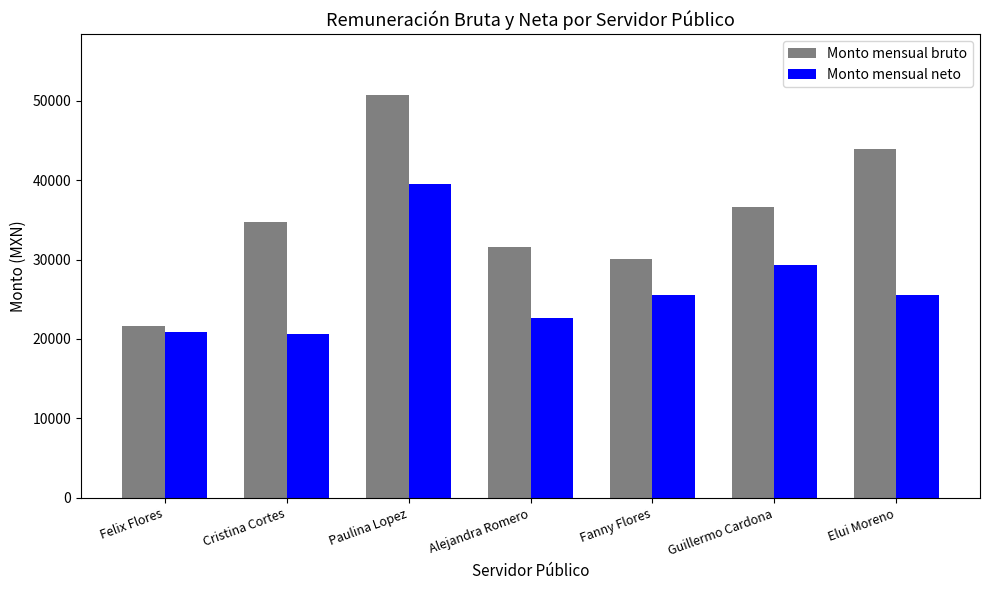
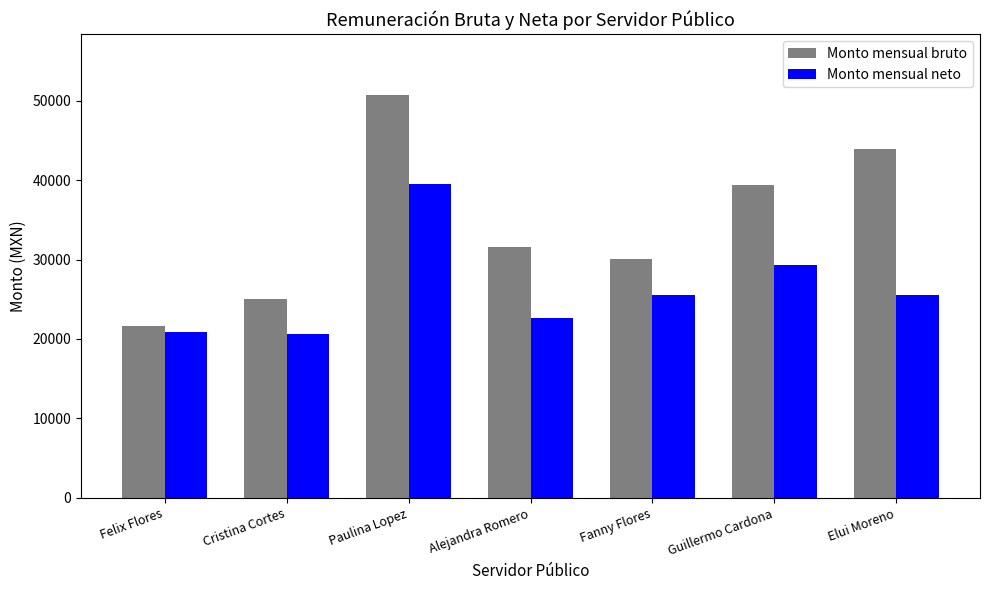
Monto mensual bruto, Cristina Cortes: 35000 -> 25000
Monto mensual bruto, Guillermo Cardona: 37000 -> 39000
